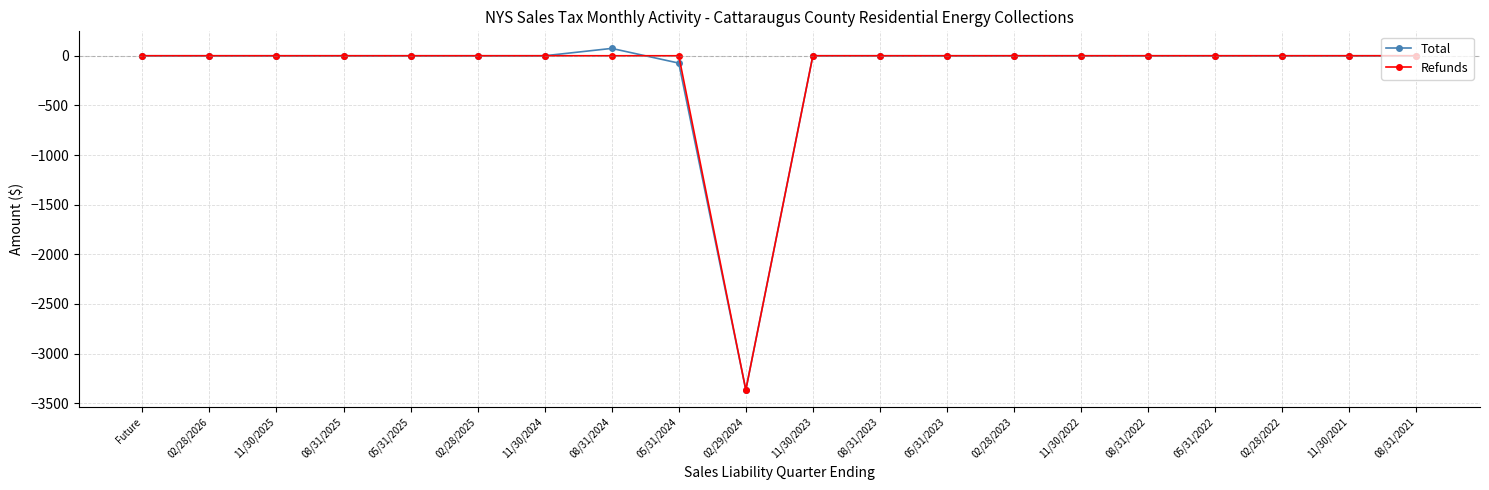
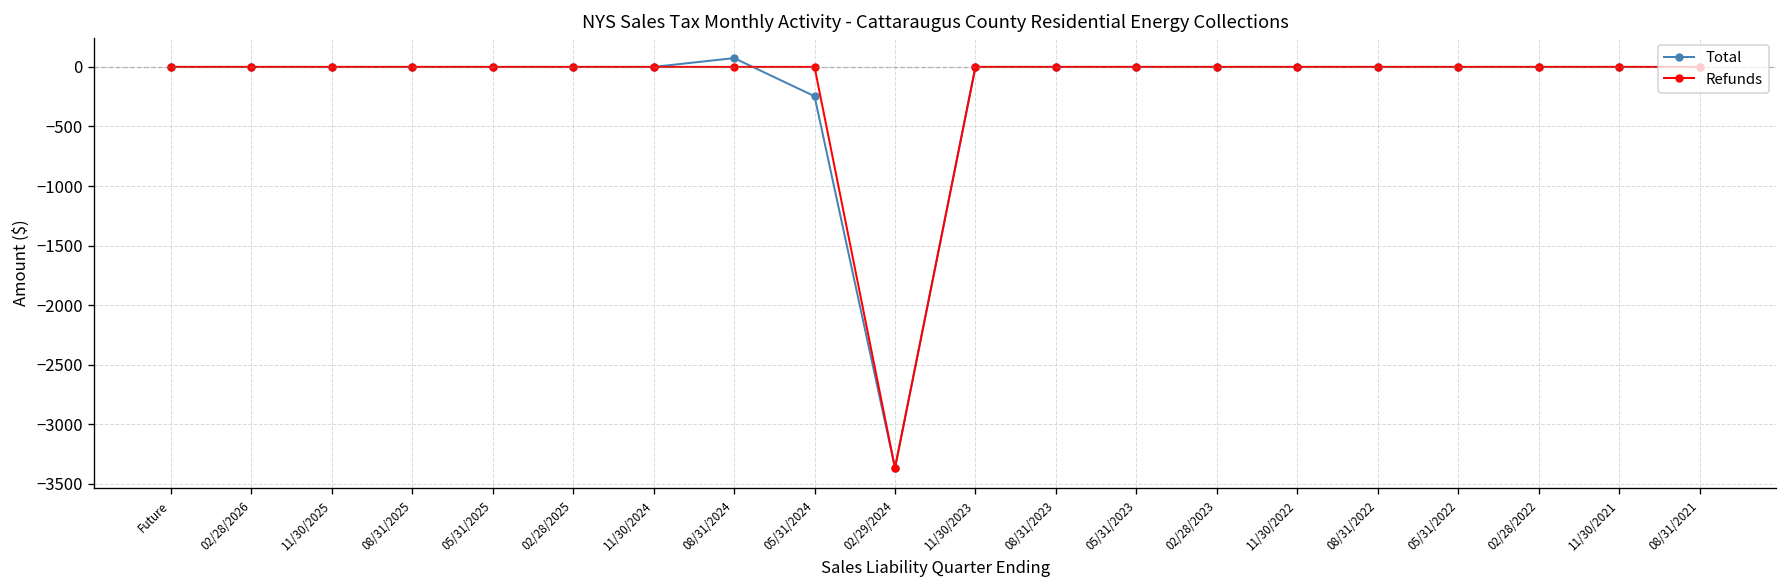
Total, 05/31/2024: -100 -> -200
